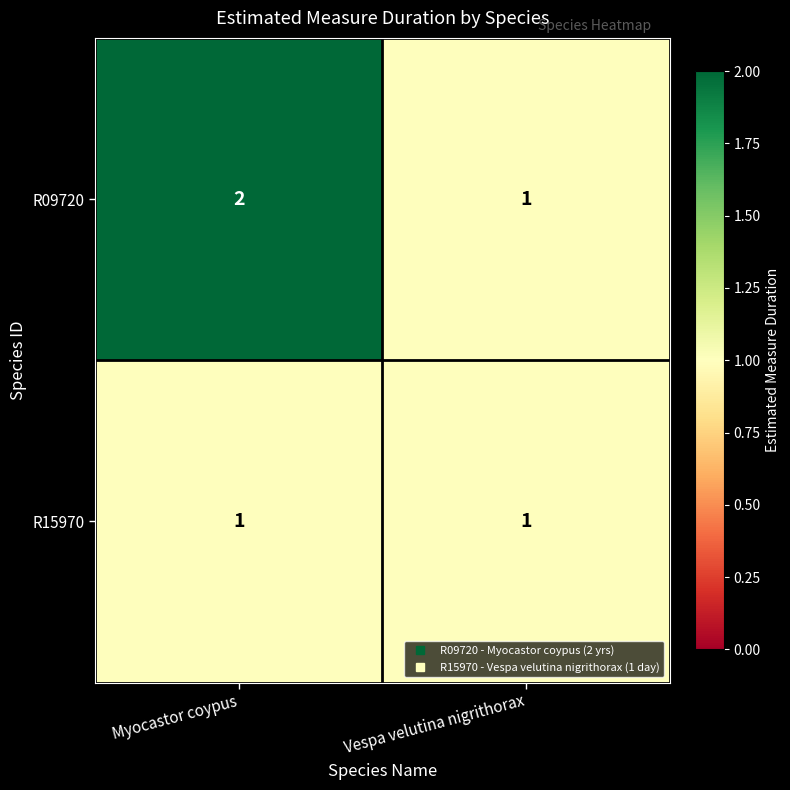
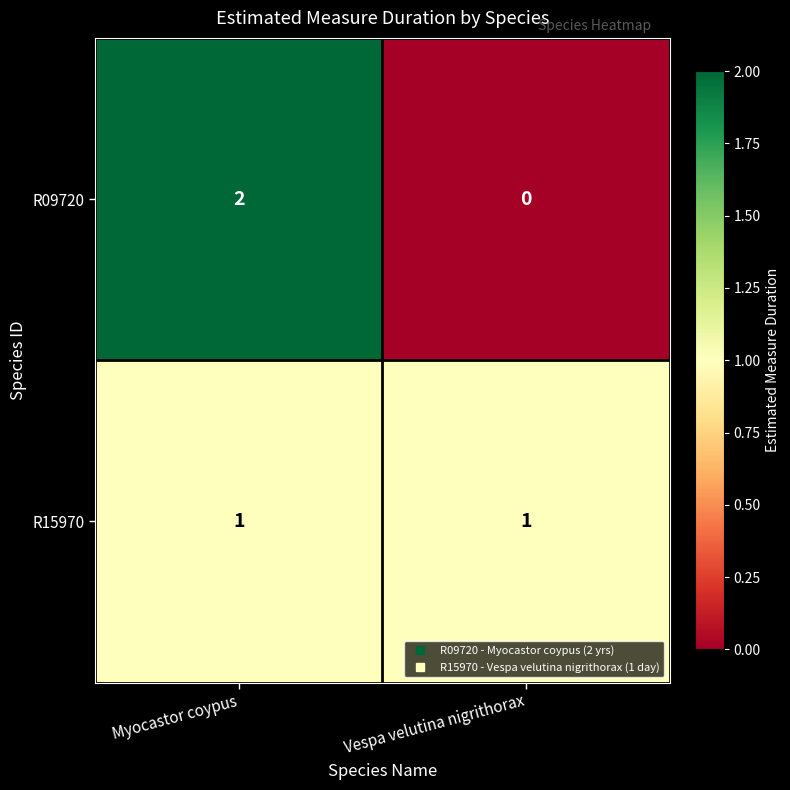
R09720, Vespa velutina nigrithorax: 1 -> 0
